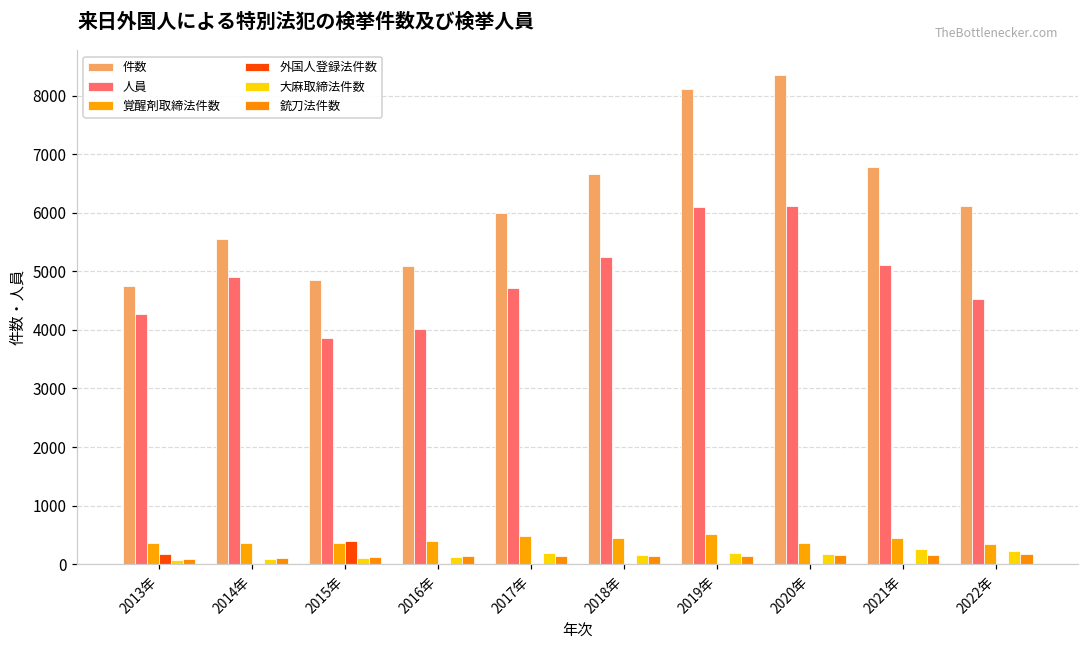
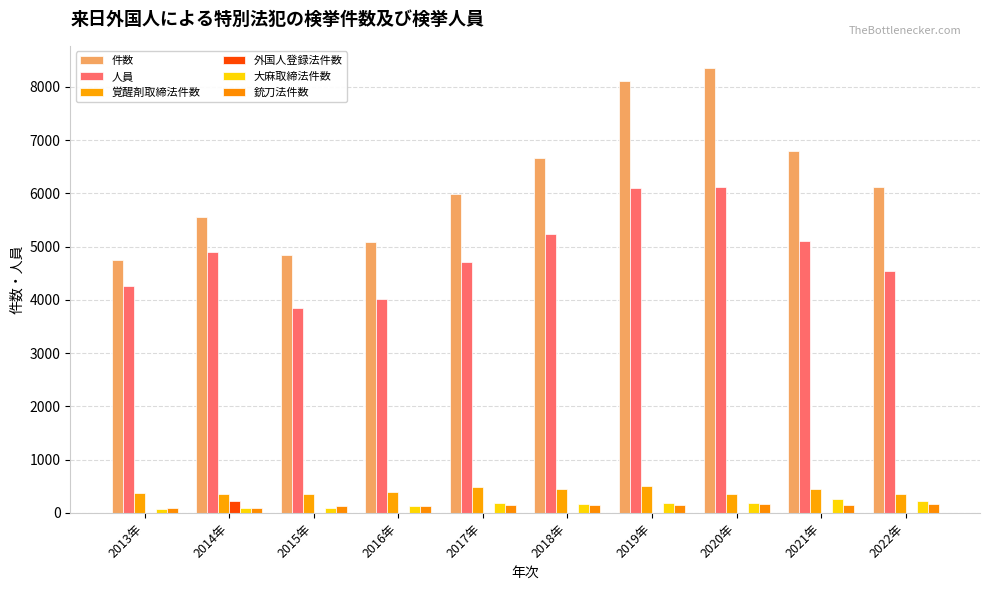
外国人登録法件数, 2013年: 200 -> 0
外国人登録法件数, 2014年: 0 -> 200
外国人登録法件数, 2015年: 400 -> 0
